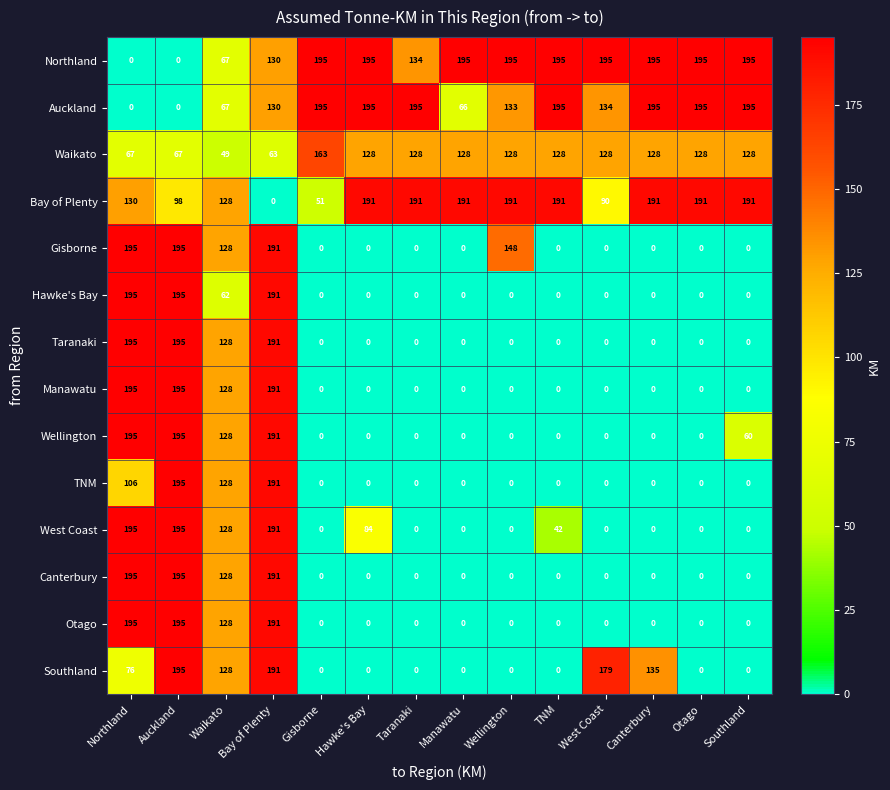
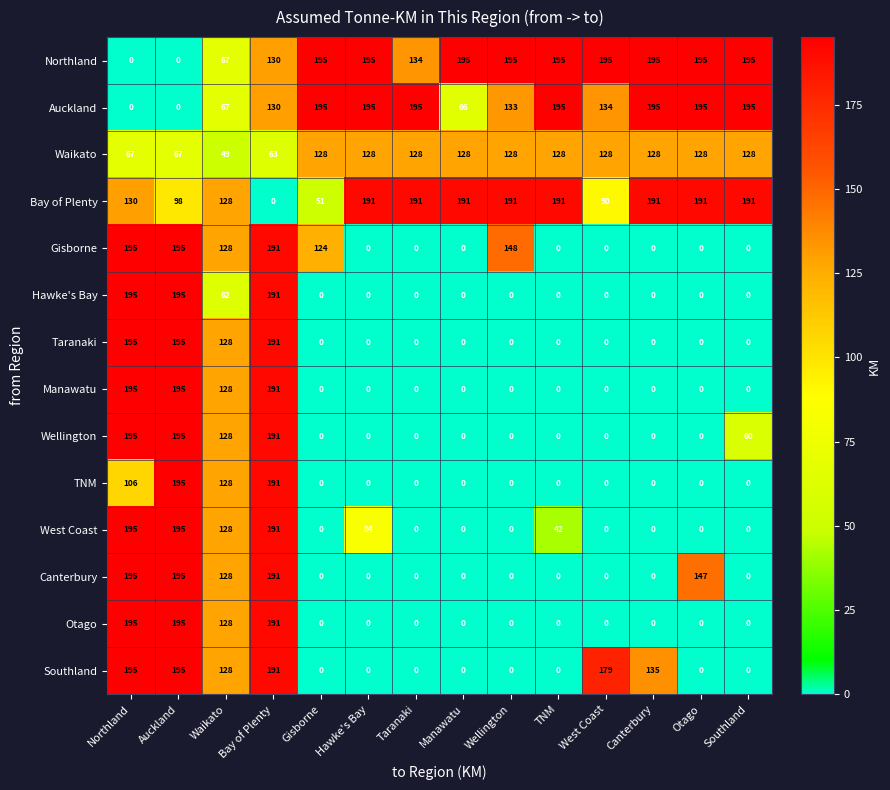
Waikato, Gisborne: 163 -> 128
Gisborne, Gisborne: 0 -> 124
Canterbury, Otago: 0 -> 147
Southland, Northland: 76 -> 195
